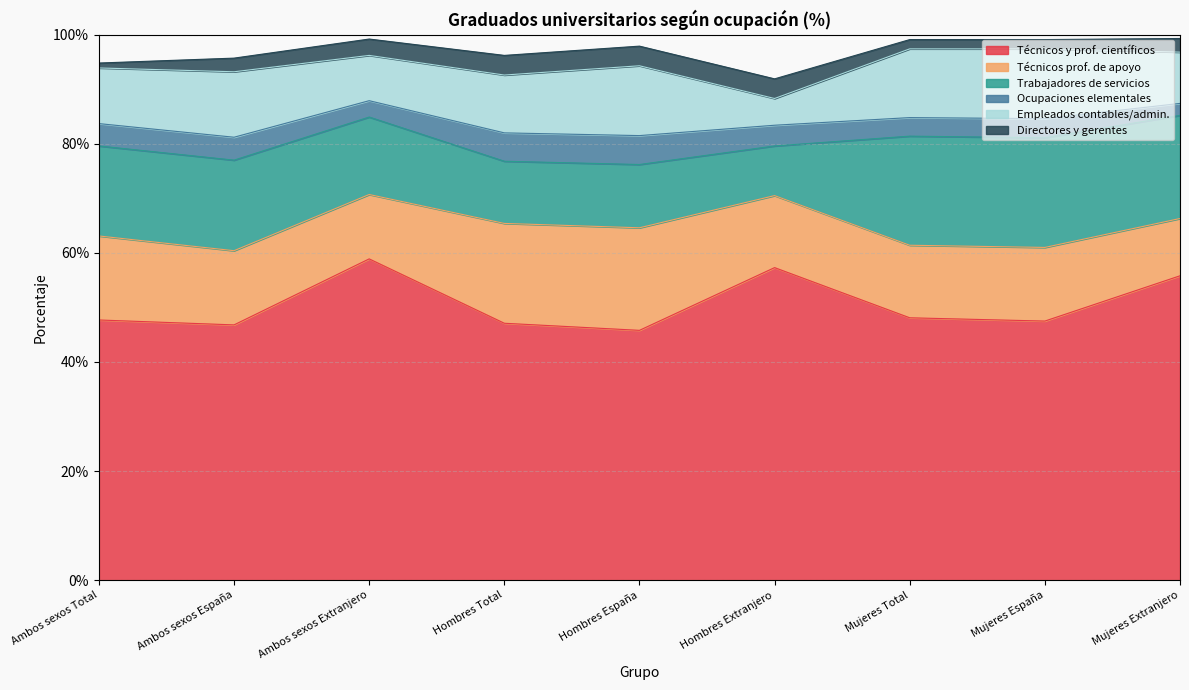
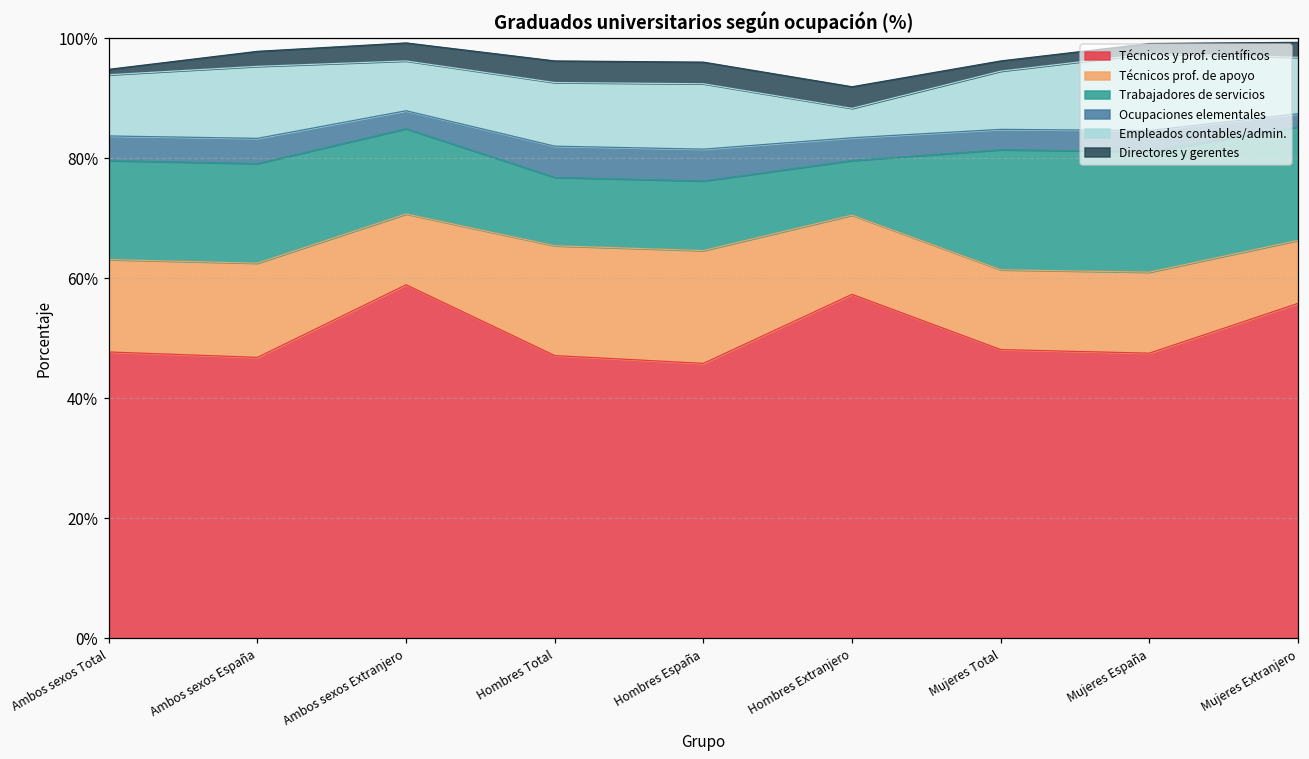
Técnicos prof. de apoyo, Ambos sexos España: 14% -> 16%
Empleados contables/admin., Hombres España: 13% -> 11%
Empleados contables/admin., Mujeres Total: 13% -> 10%
